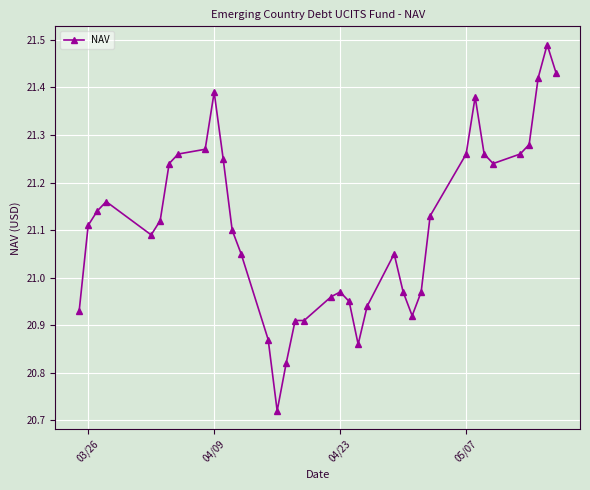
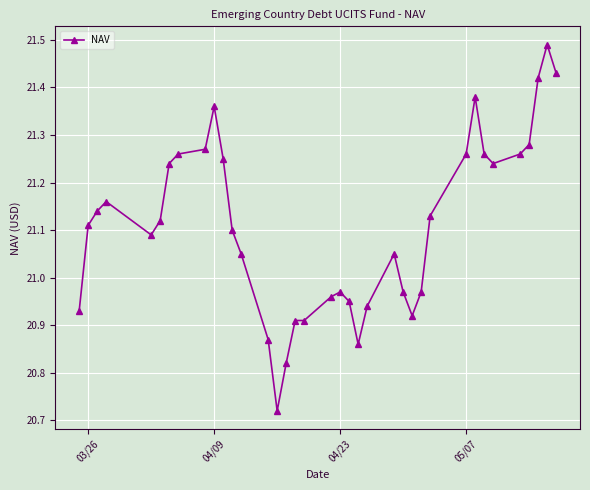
04/09: 21.39 -> 21.36
